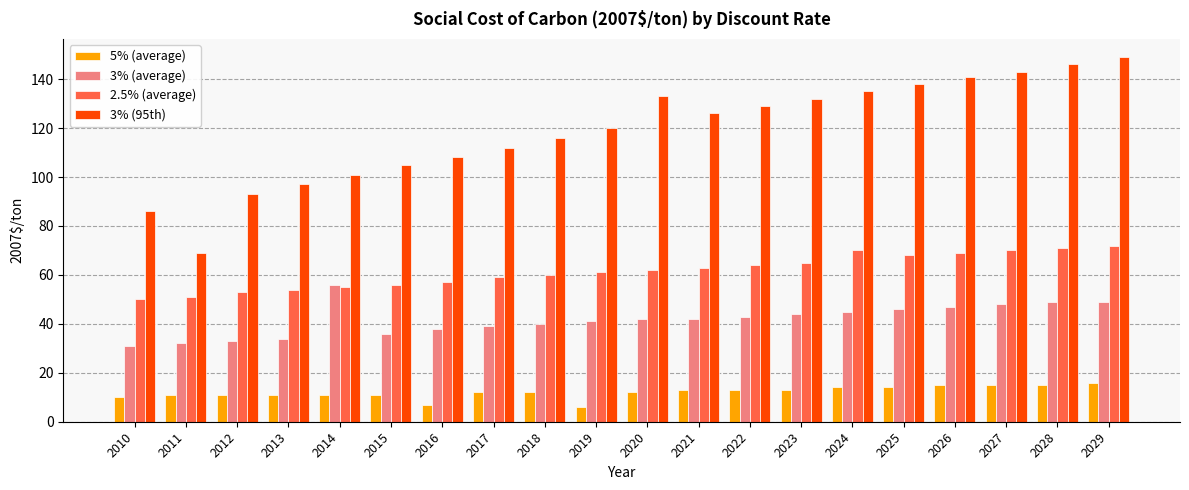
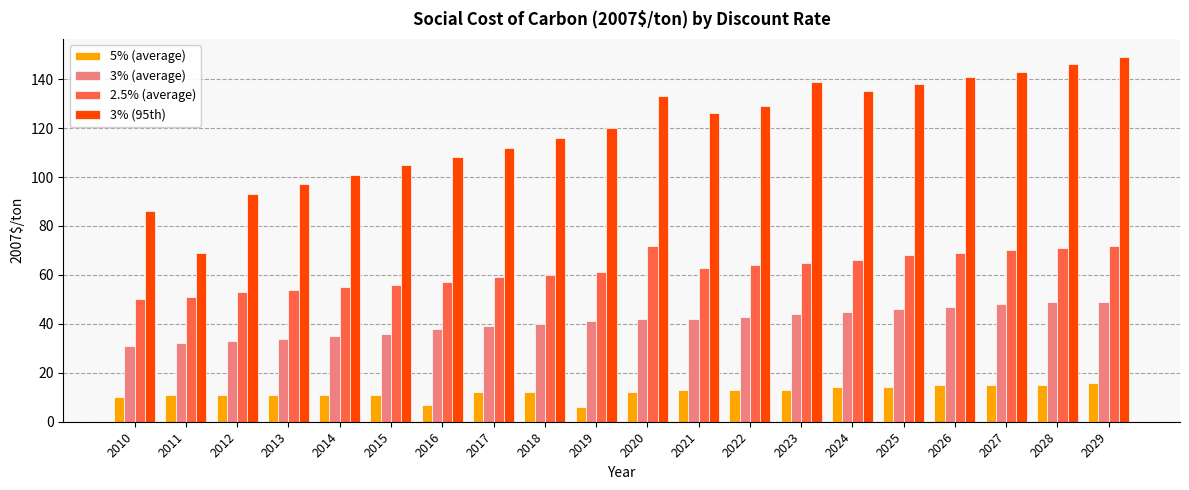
3% (average), 2014: 56 -> 35
2.5% (average), 2020: 62 -> 72
3% (95th), 2023: 132 -> 139
2.5% (average), 2024: 70 -> 66
